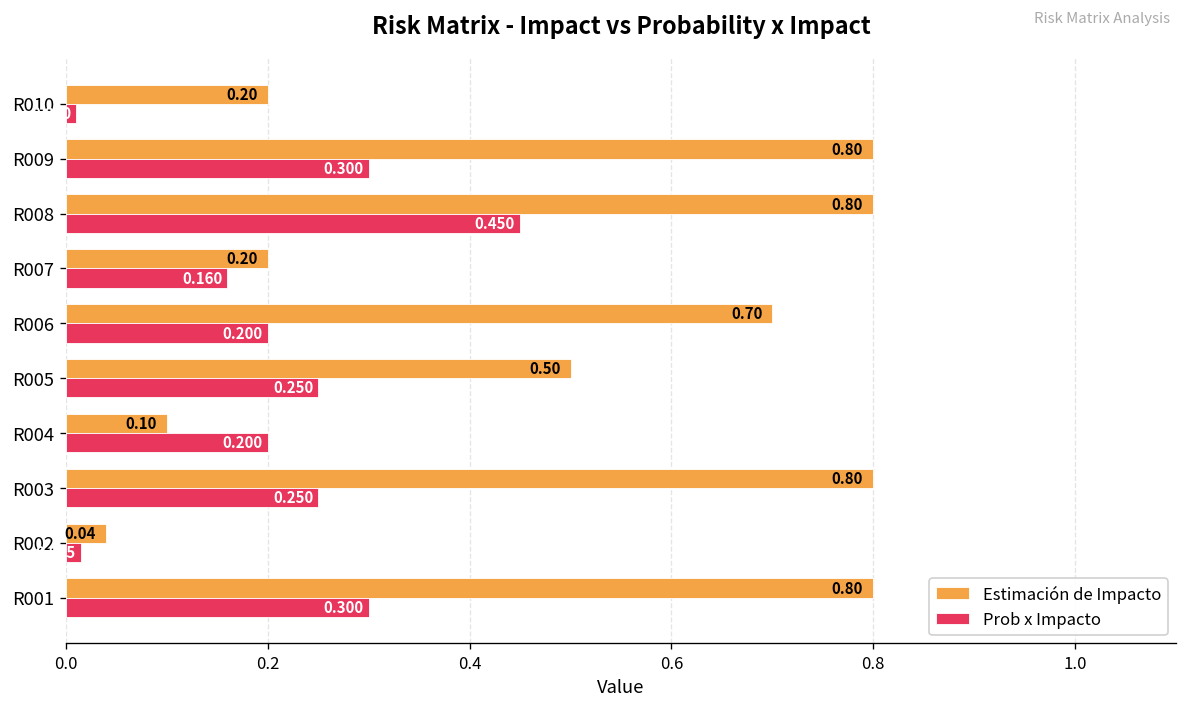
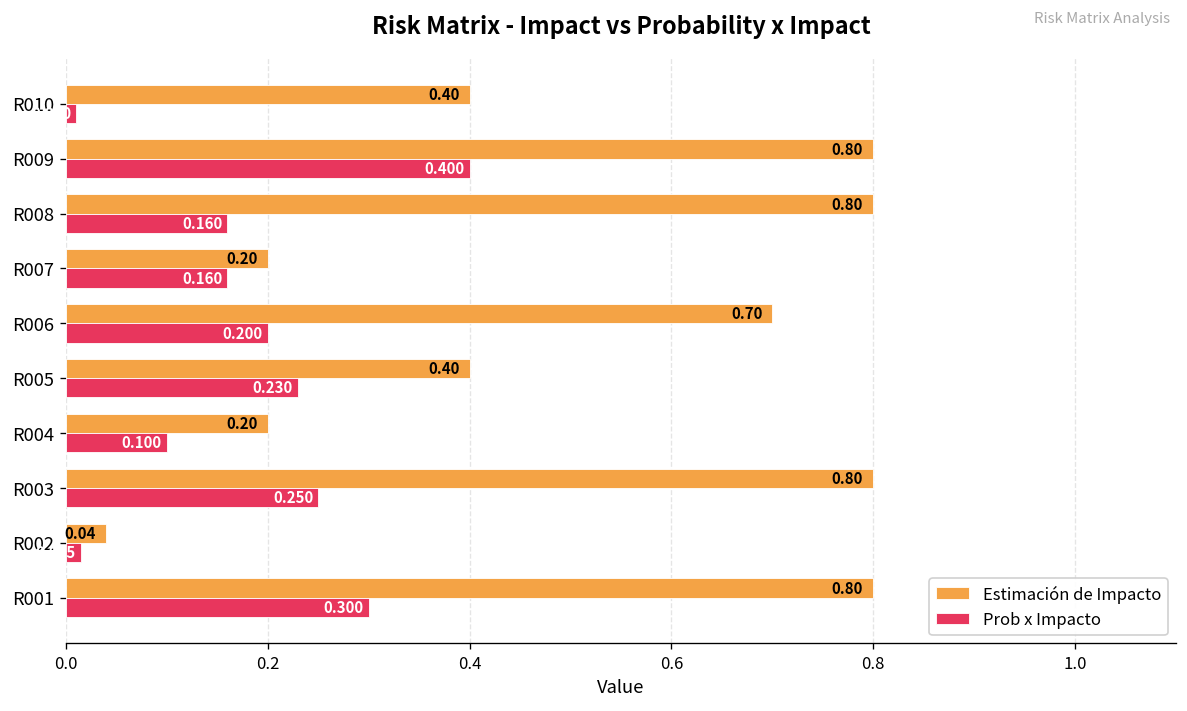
Estimación de Impacto, R010: 0.20 -> 0.40
Prob x Impacto, R009: 0.300 -> 0.400
Prob x Impacto, R008: 0.450 -> 0.160
Estimación de Impacto, R005: 0.50 -> 0.40
Prob x Impacto, R005: 0.250 -> 0.230
Estimación de Impacto, R004: 0.10 -> 0.20
Prob x Impacto, R004: 0.200 -> 0.100
